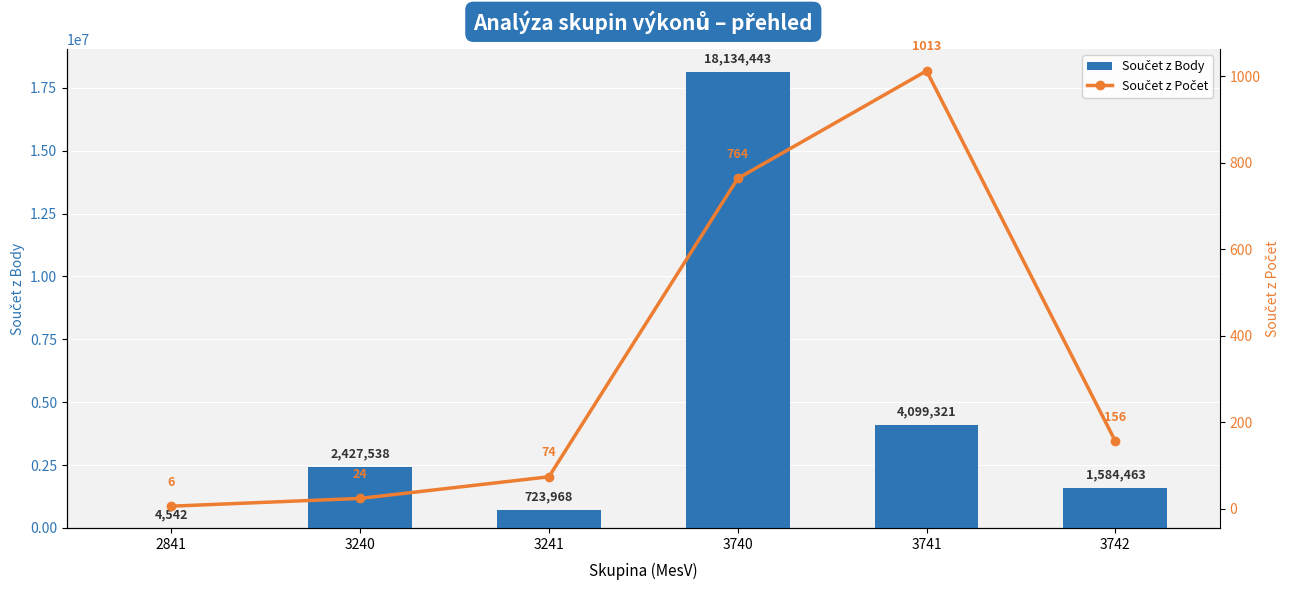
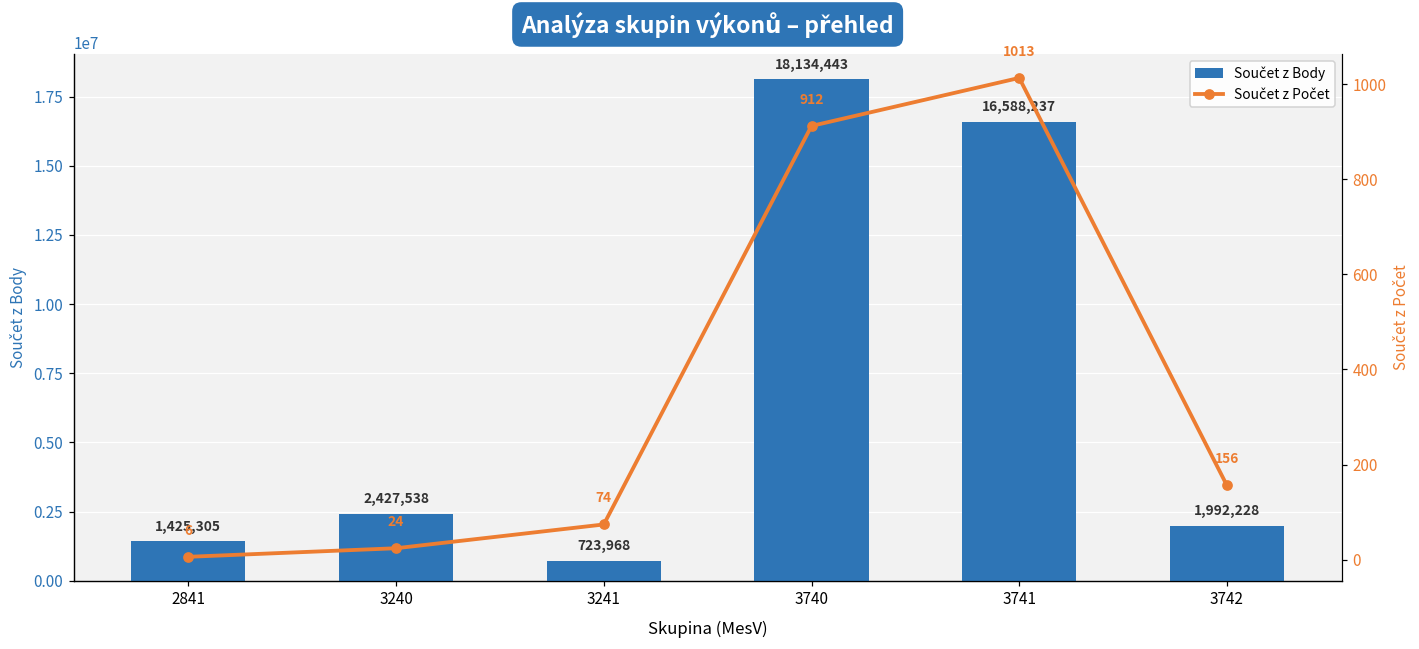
Součet z Body, 2841: 4,542 -> 1,425,305
Součet z Body, 3741: 4,099,321 -> 16,588,237
Součet z Body, 3742: 1,584,463 -> 1,992,228
Součet z Počet, 3740: 764 -> 912
